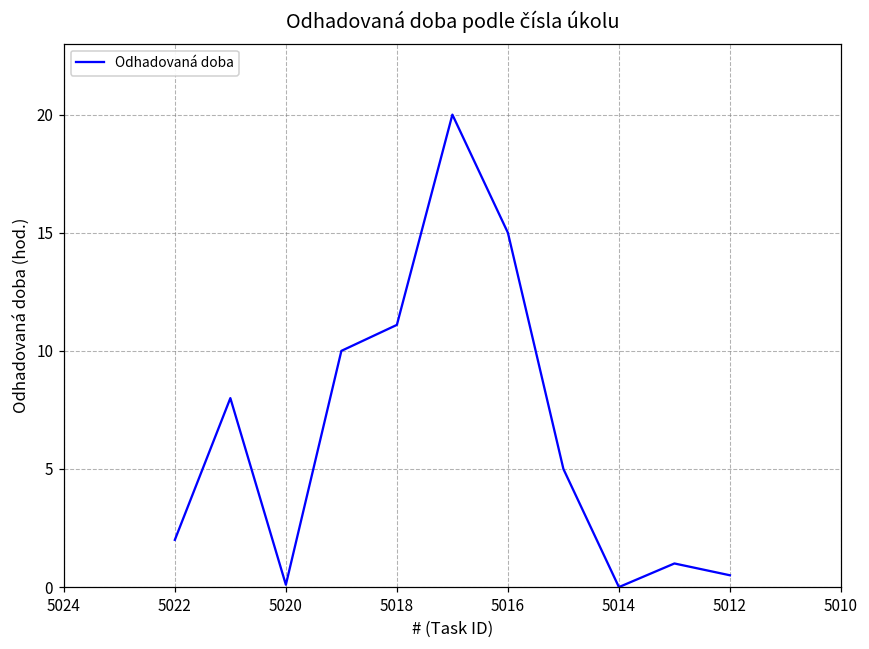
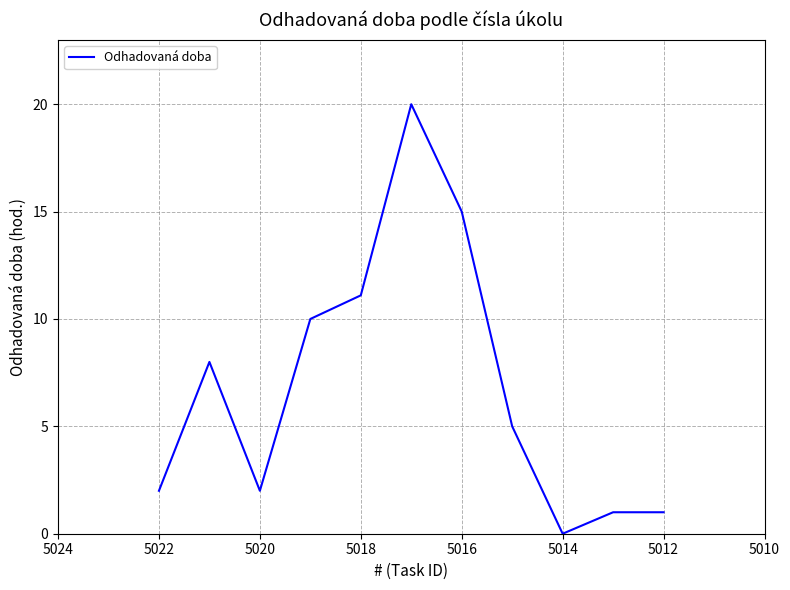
5020: 0.1 -> 2.0
5012: 0.5 -> 1.0
